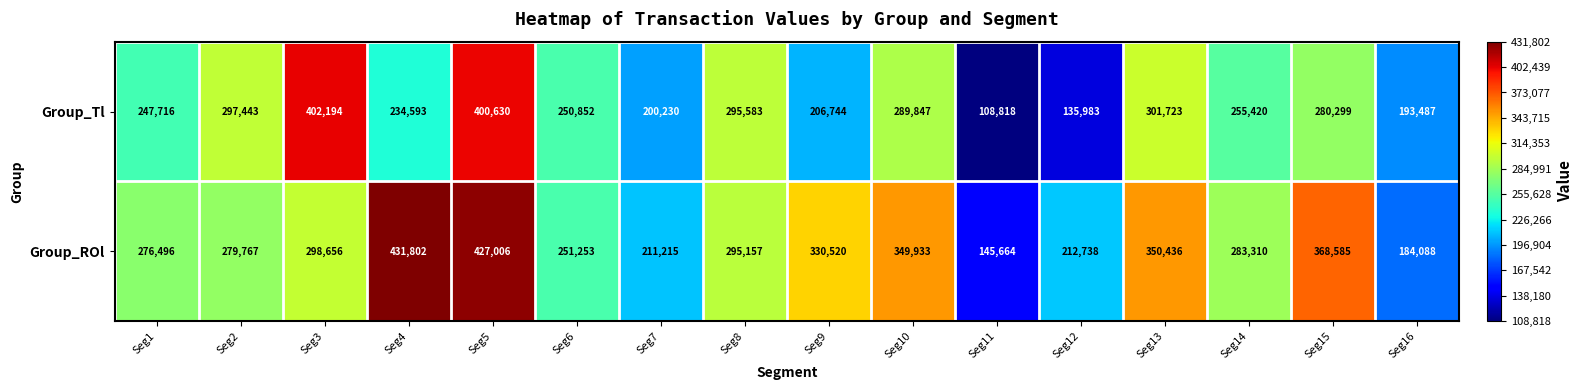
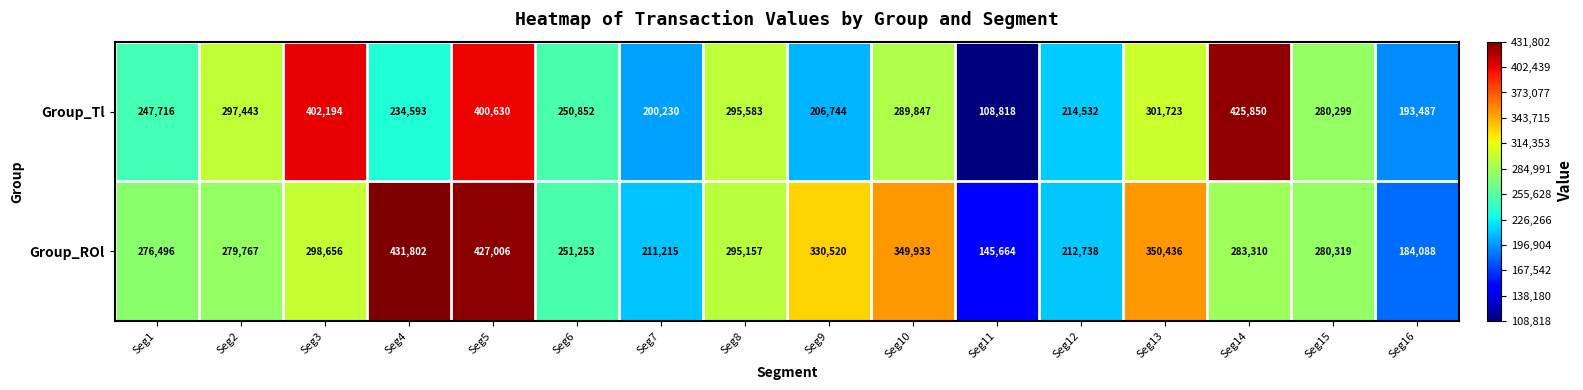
Group_Tl, Seg12: 135,983 -> 214,532
Group_Tl, Seg14: 255,420 -> 425,850
Group_ROl, Seg15: 368,585 -> 280,319
